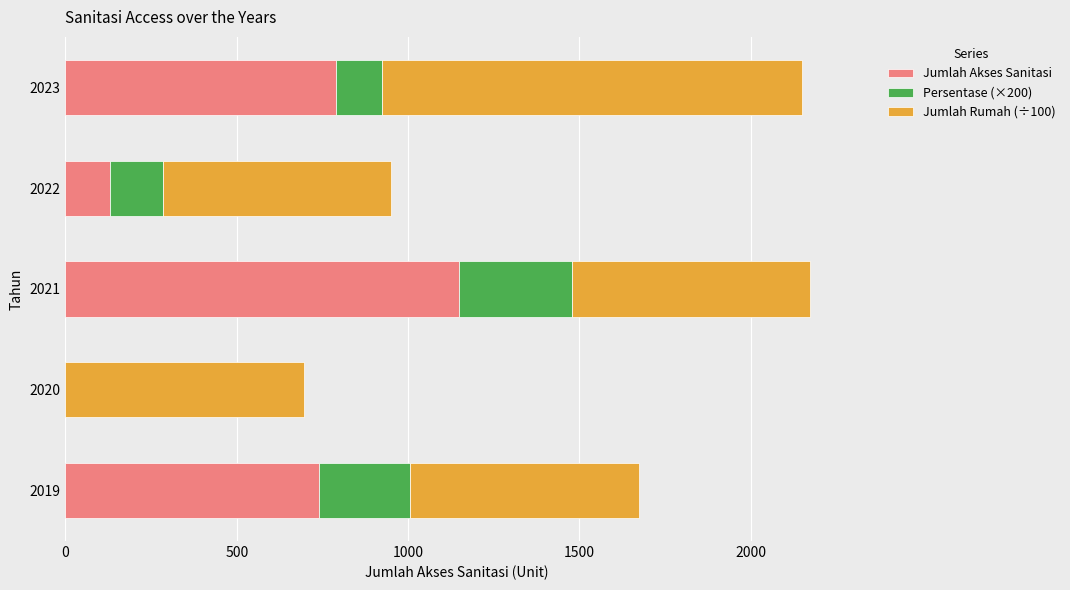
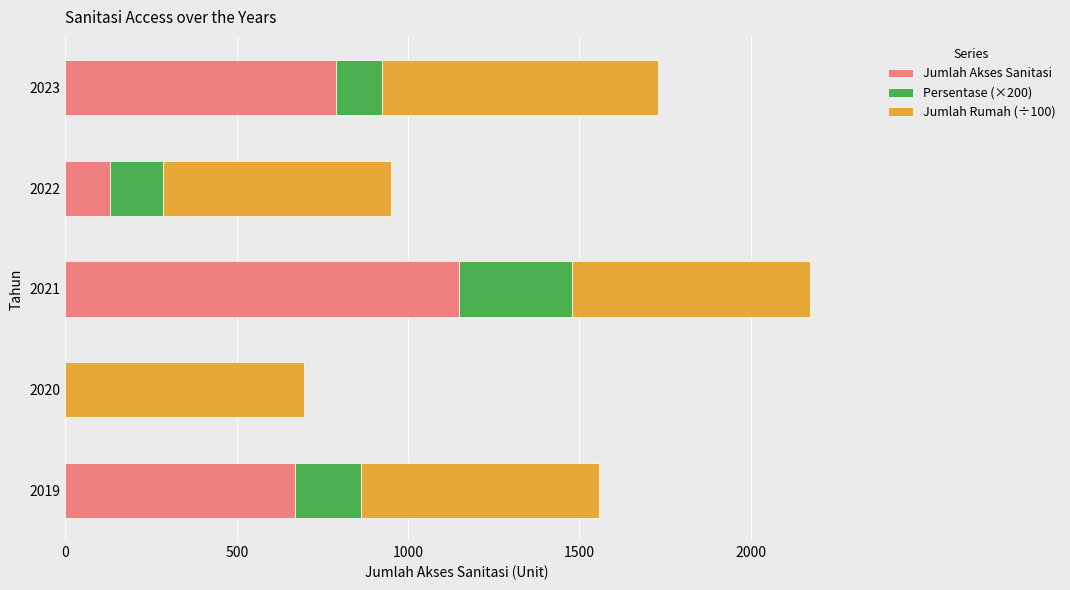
Jumlah Rumah (÷100), 2023: 1230 -> 800
Jumlah Akses Sanitasi, 2019: 740 -> 670
Persentase (×200), 2019: 270 -> 190
Jumlah Rumah (÷100), 2019: 670 -> 700
